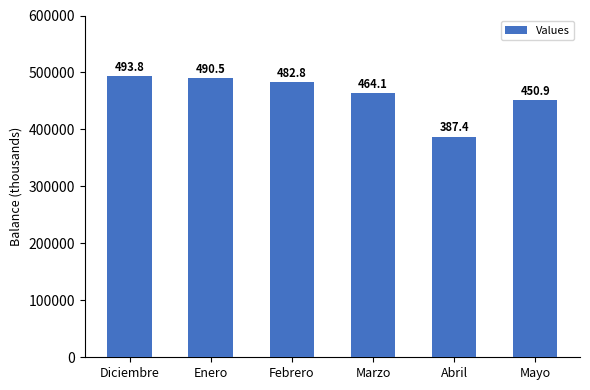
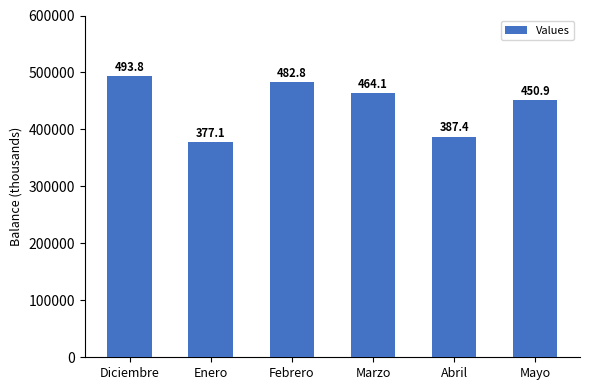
Enero: 490.5 -> 377.1
